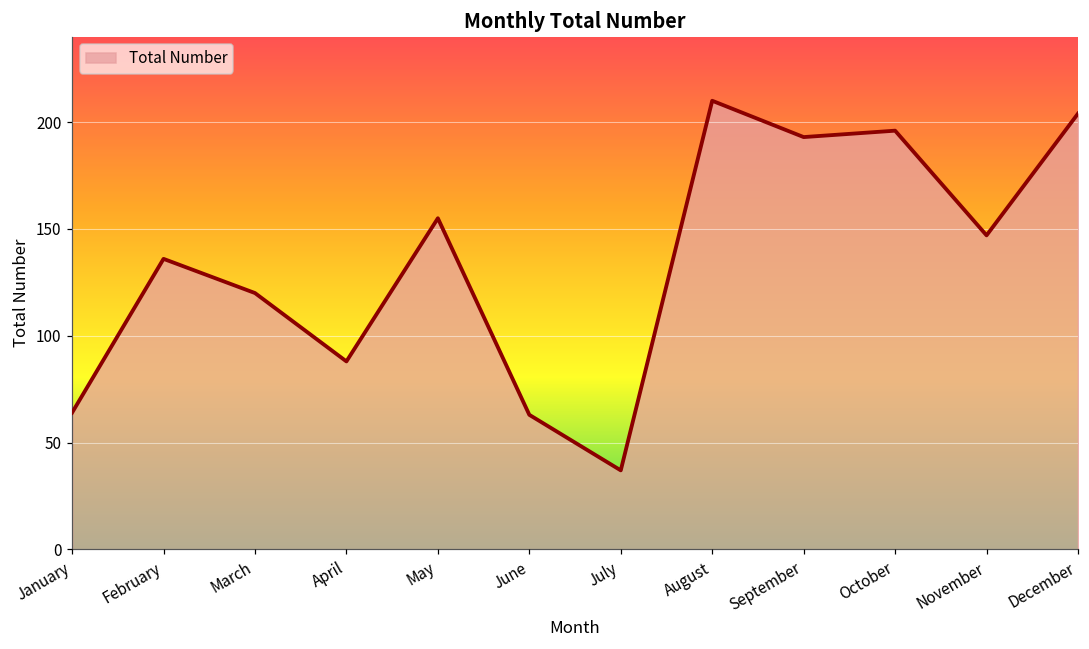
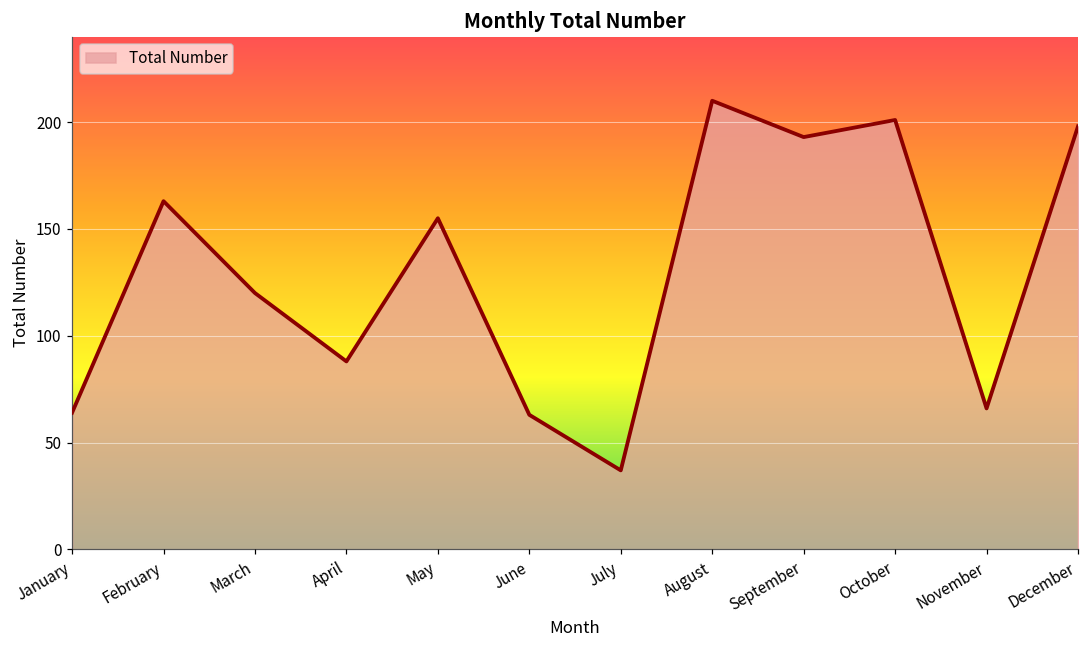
February: 136 -> 163
October: 196 -> 201
November: 147 -> 66
December: 204 -> 198
